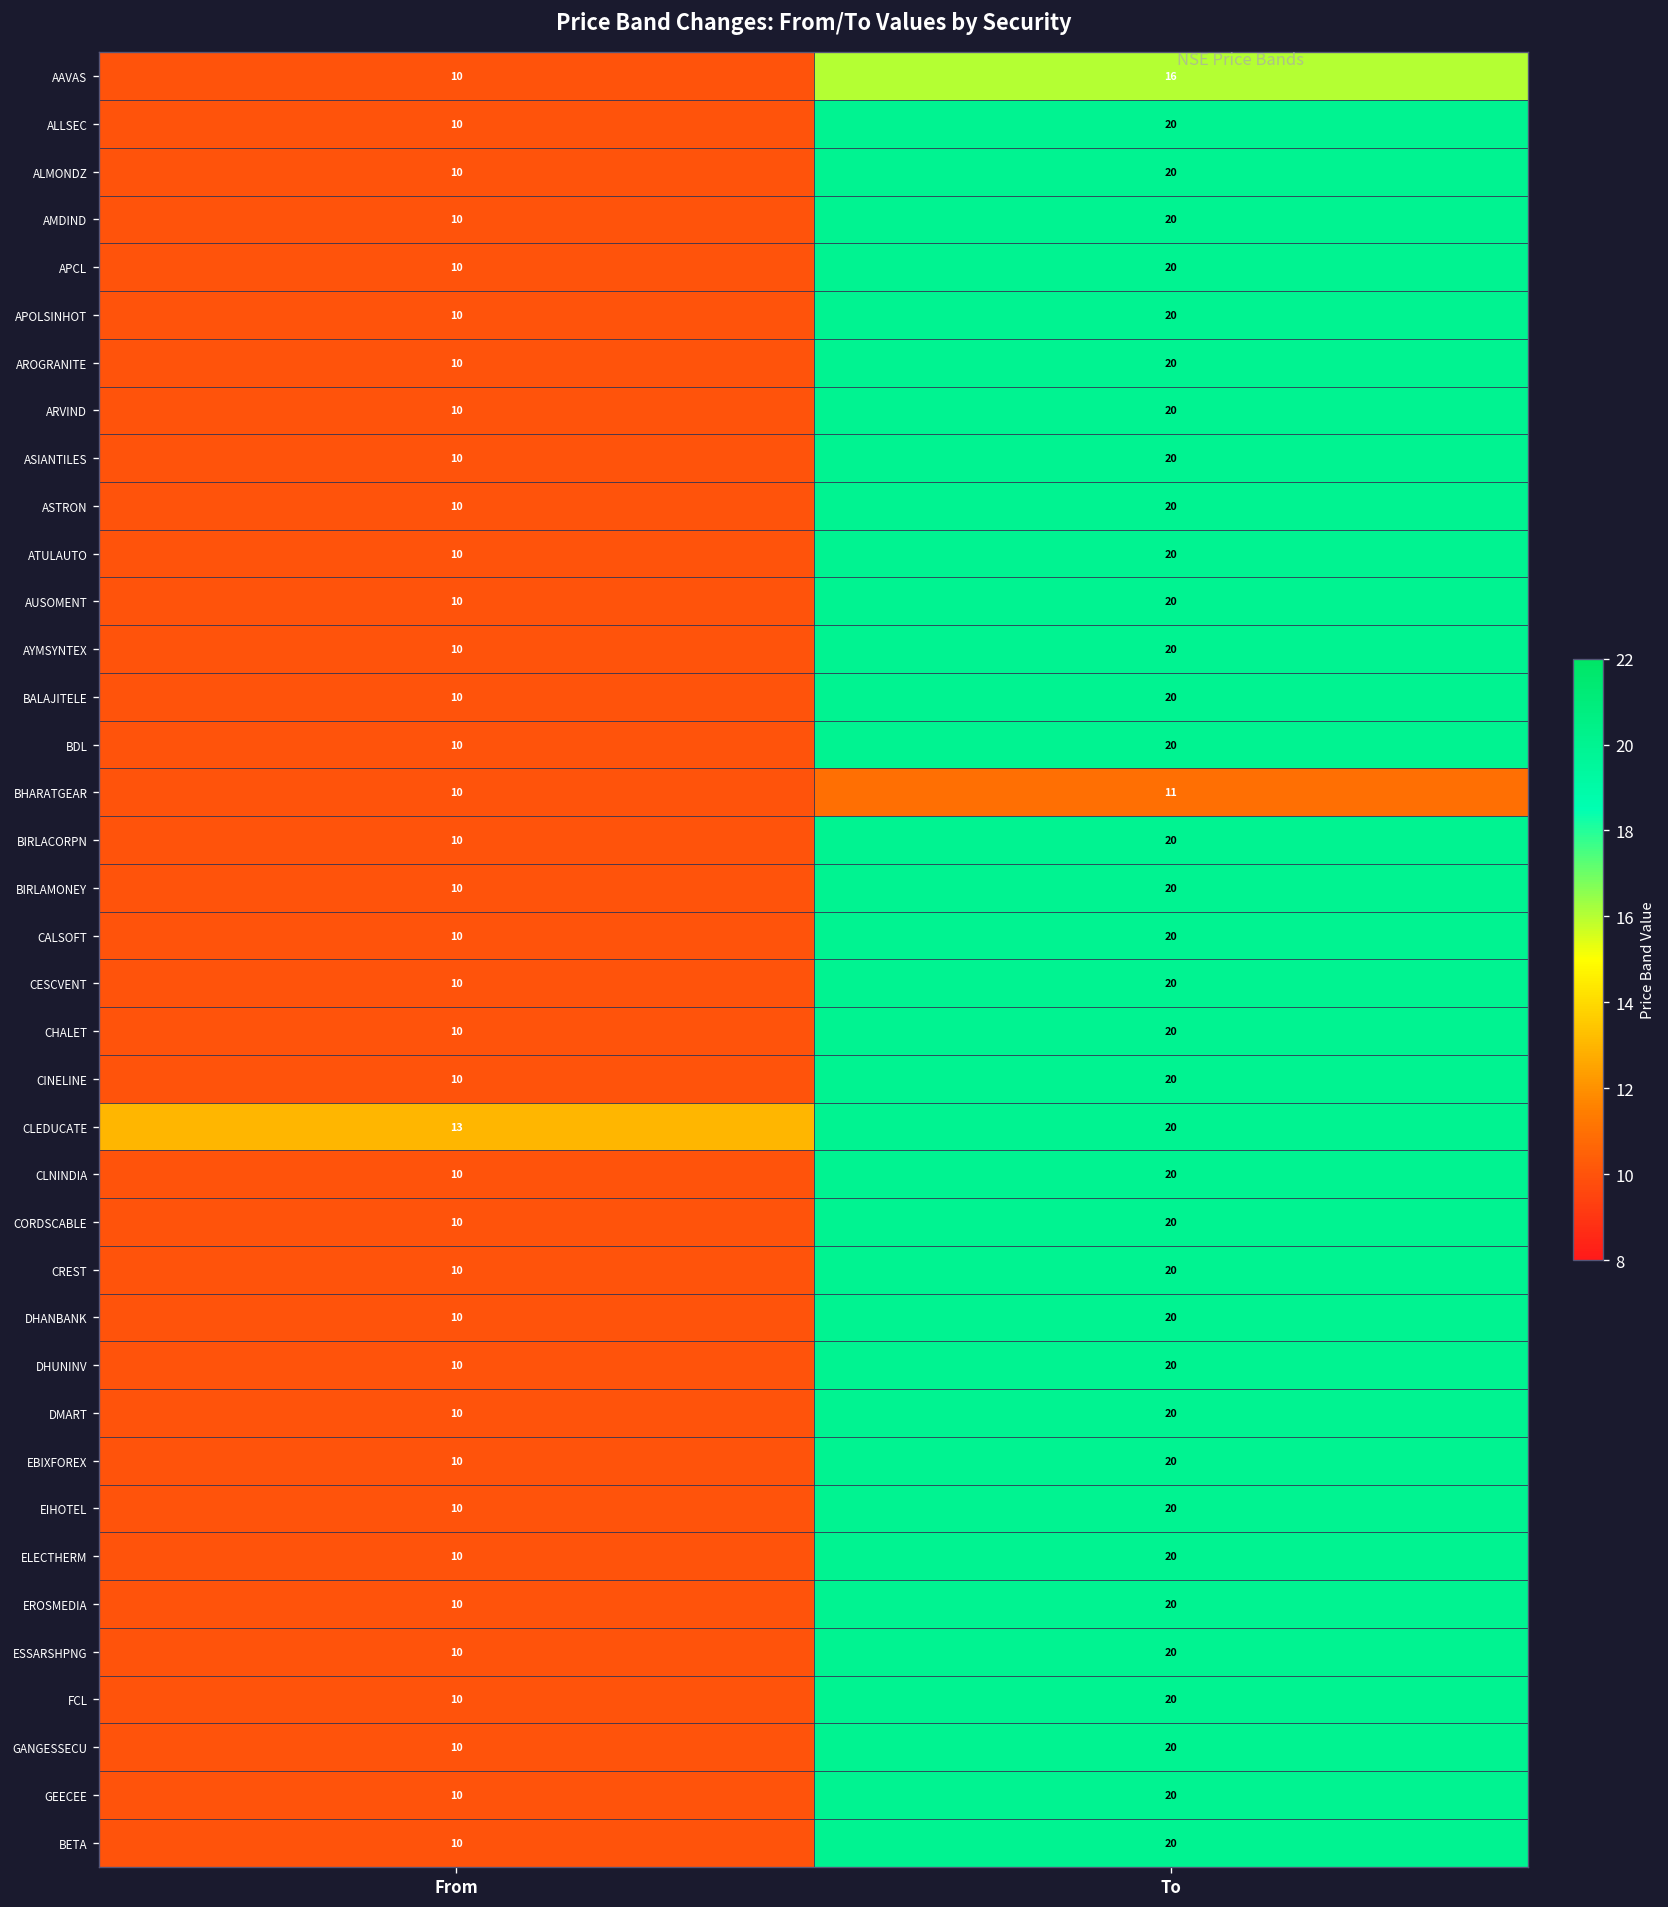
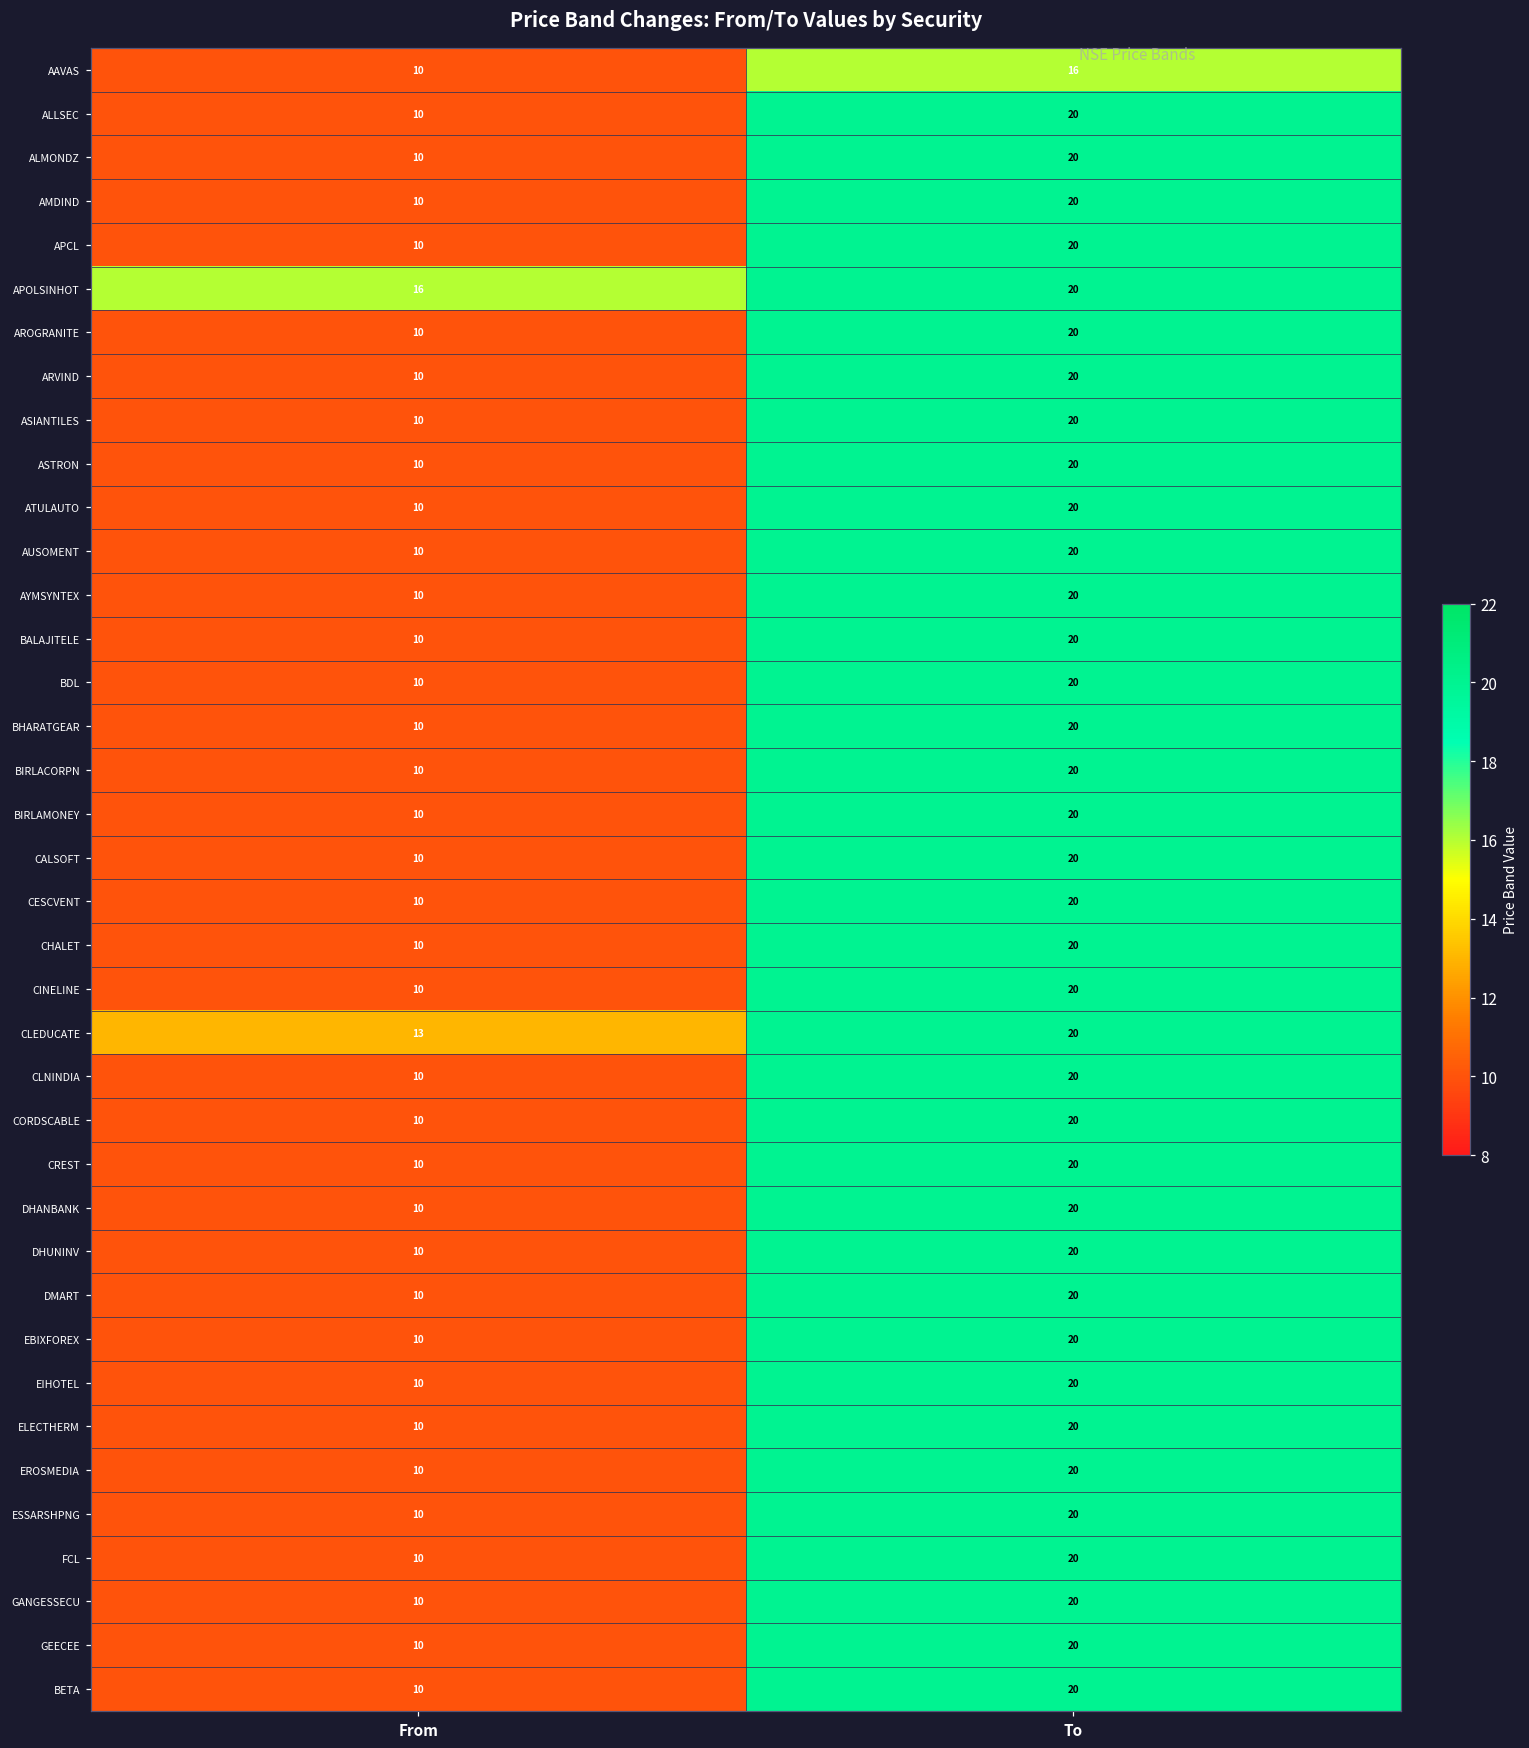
APOLSINHOT, From: 10 -> 16
BHARATGEAR, To: 11 -> 20
